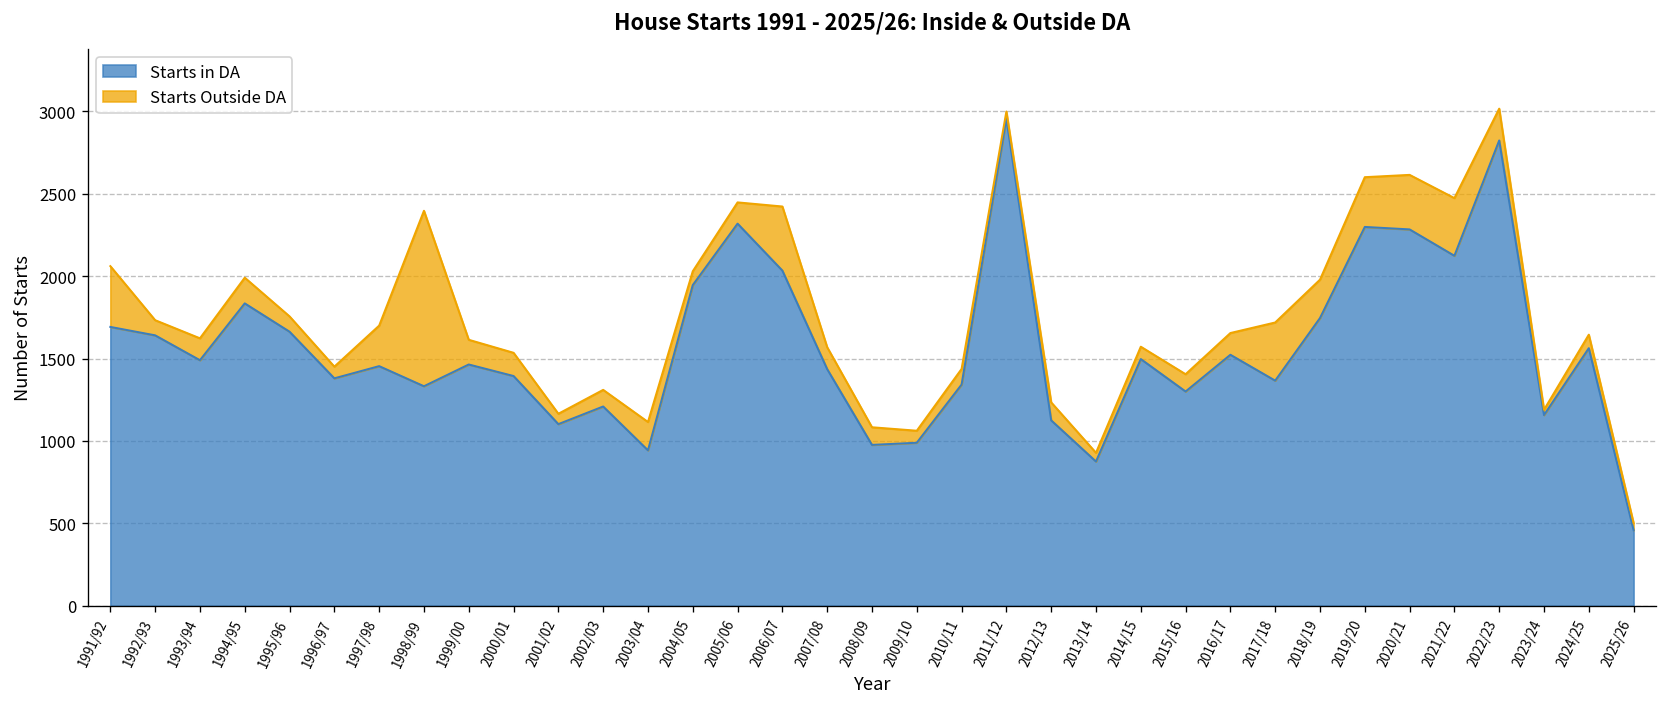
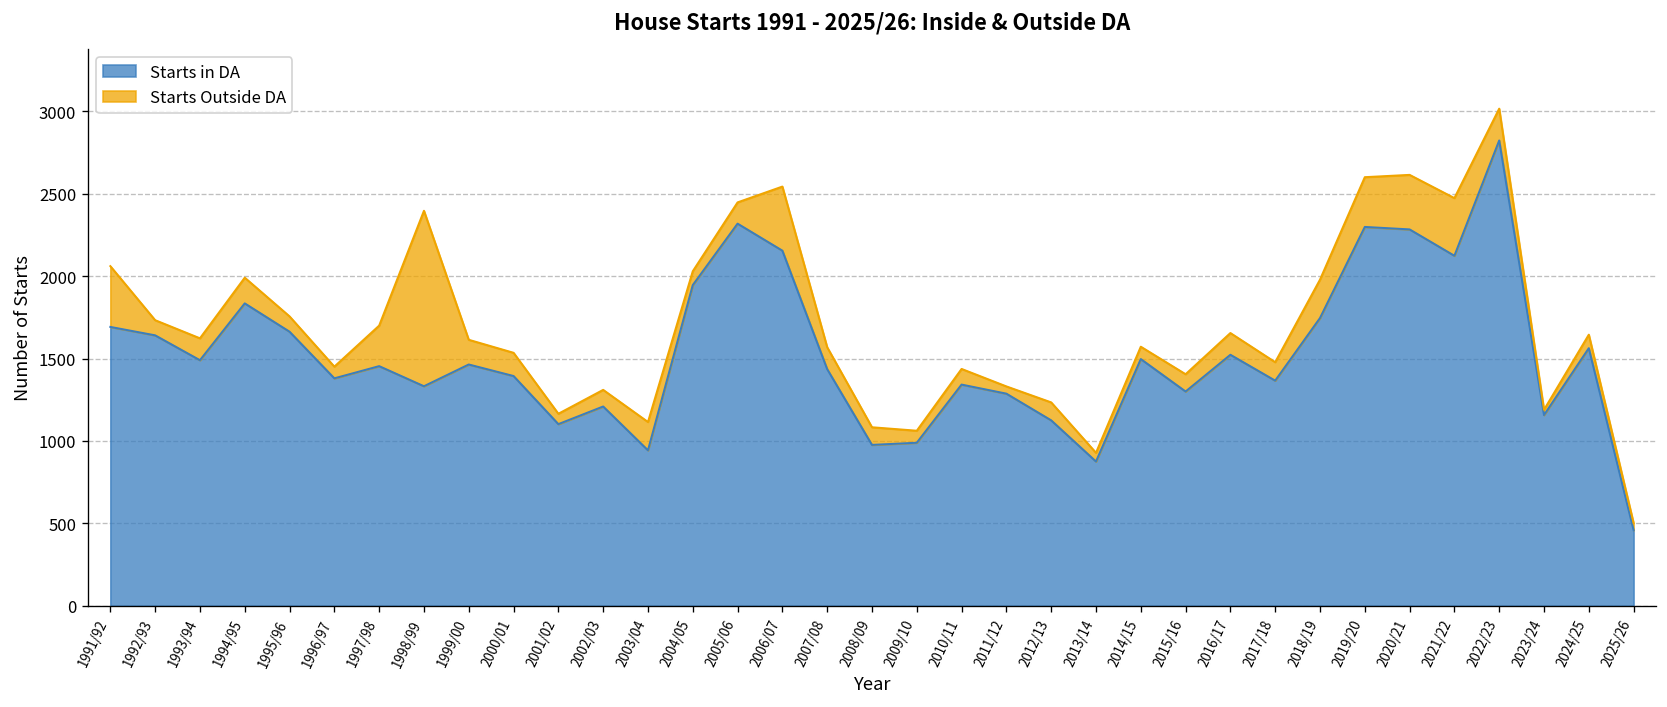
Starts in DA, 2006/07: 2030 -> 2160
Starts in DA, 2011/12: 2960 -> 1290
Starts Outside DA, 2017/18: 350 -> 110
